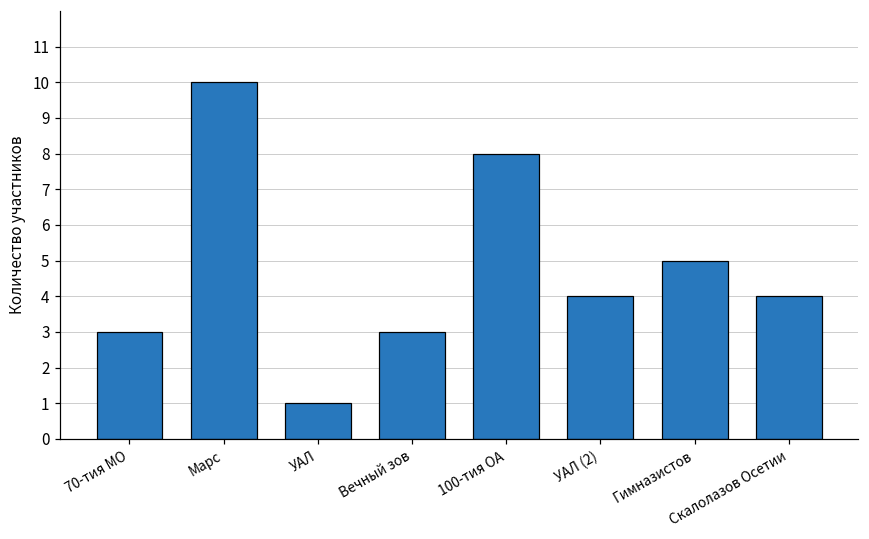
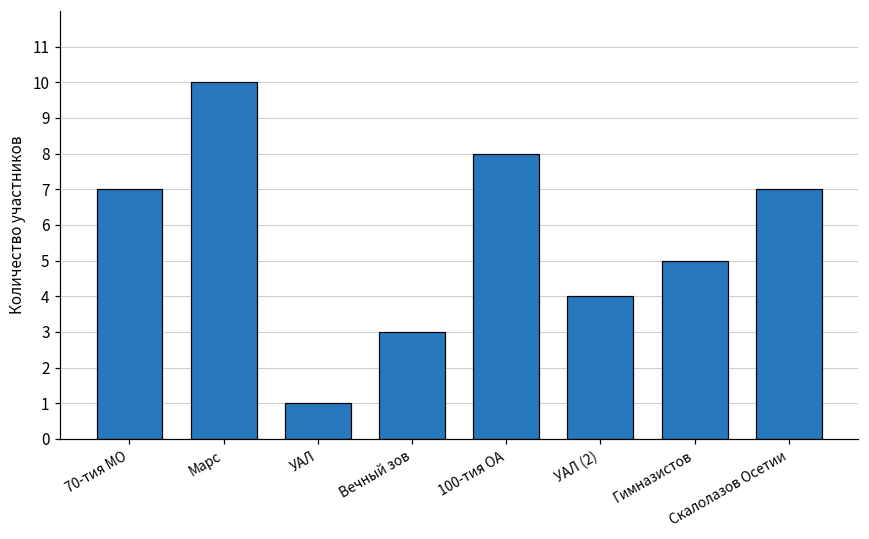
70-тия МО: 3 -> 7
Скалолазов Осетии: 4 -> 7
